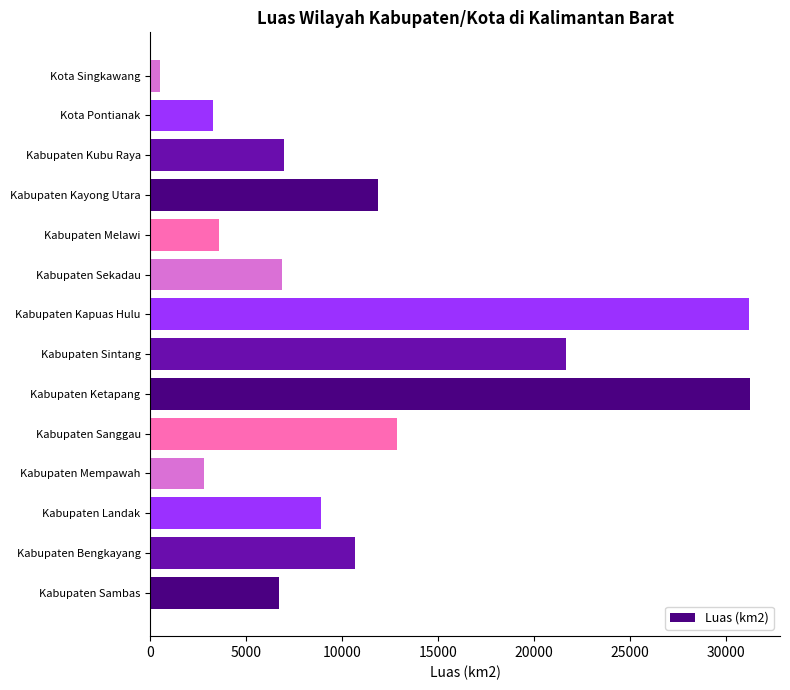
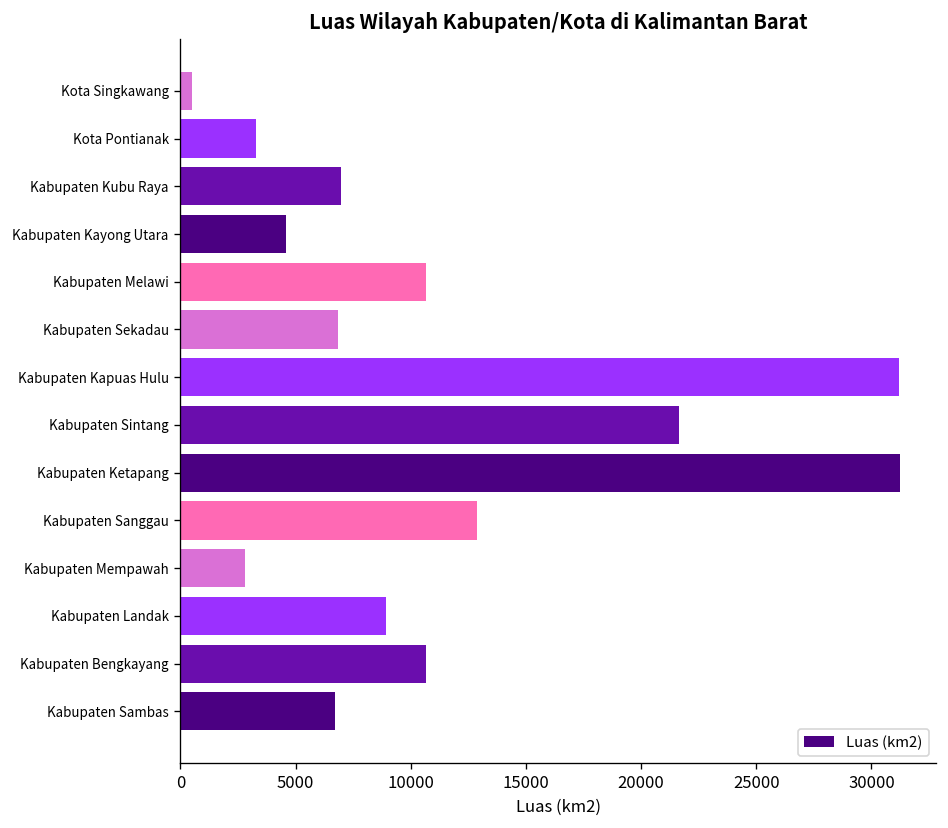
Kabupaten Kayong Utara: 11800 -> 4600
Kabupaten Melawi: 3600 -> 10600
